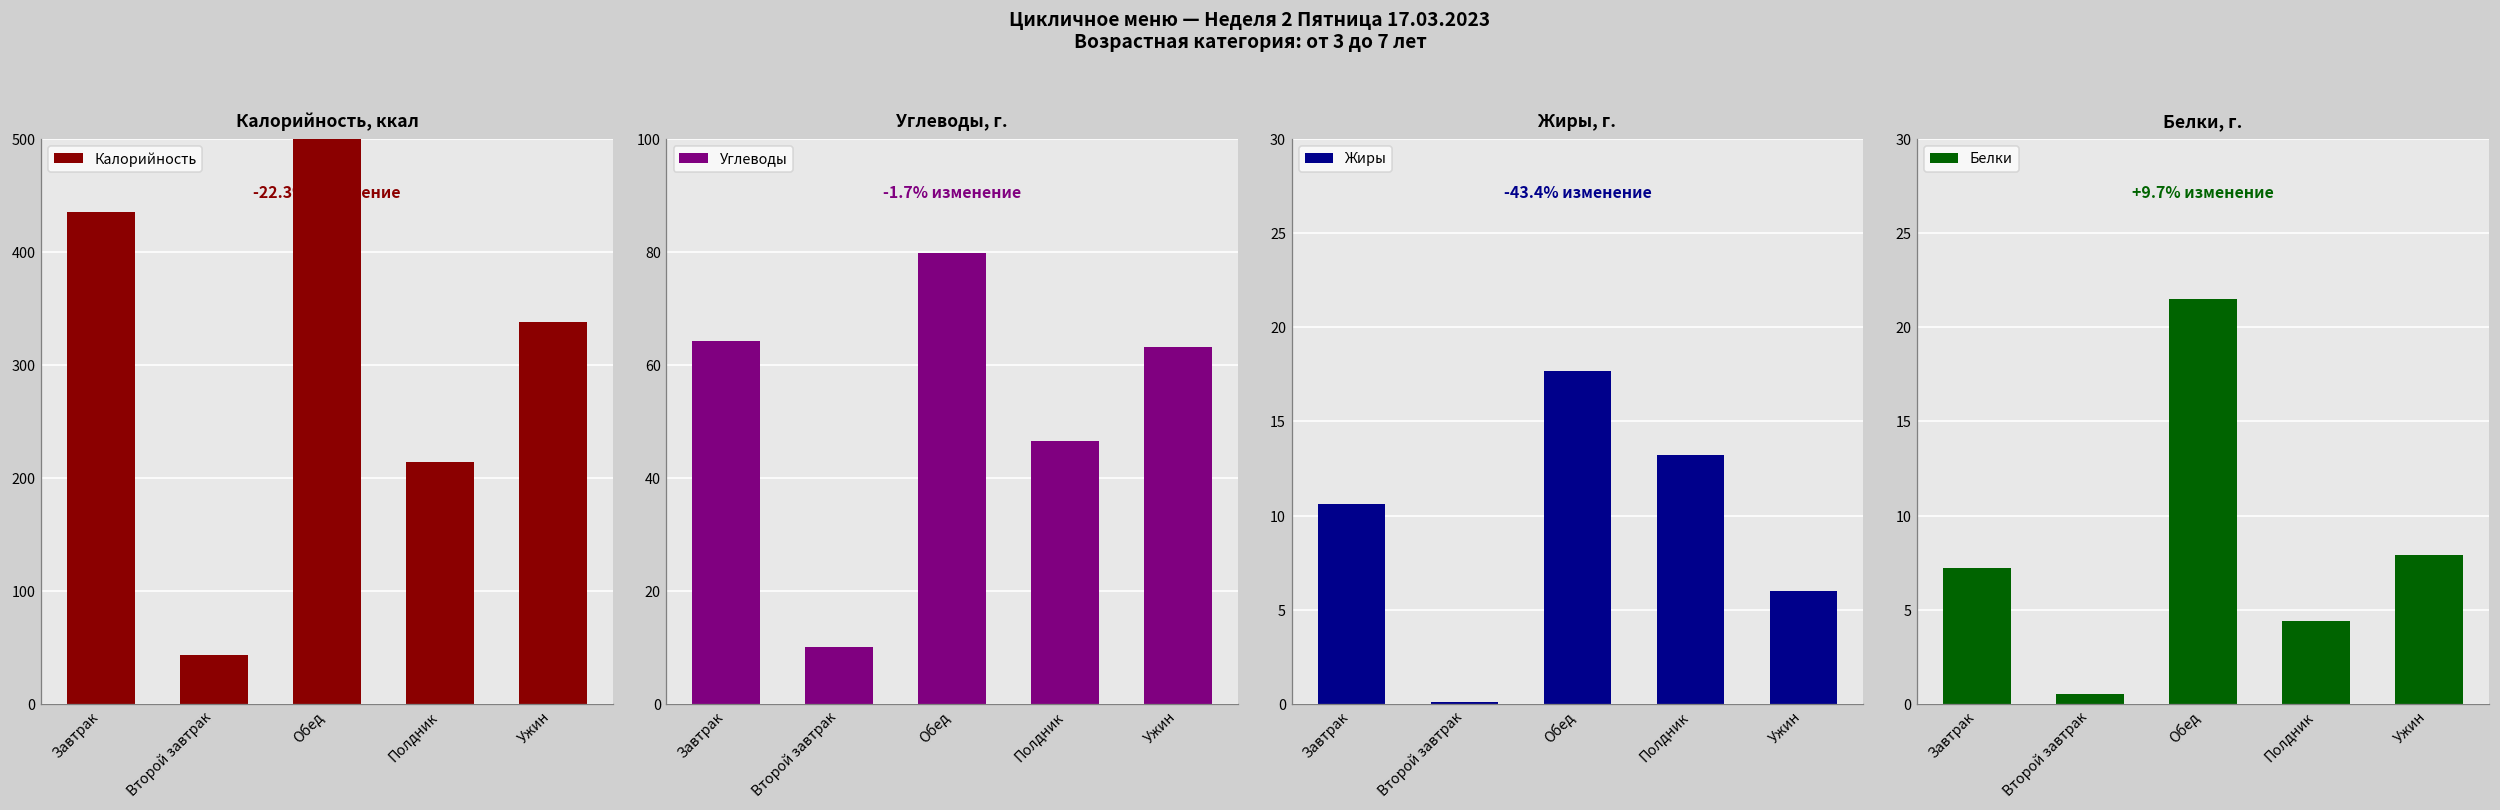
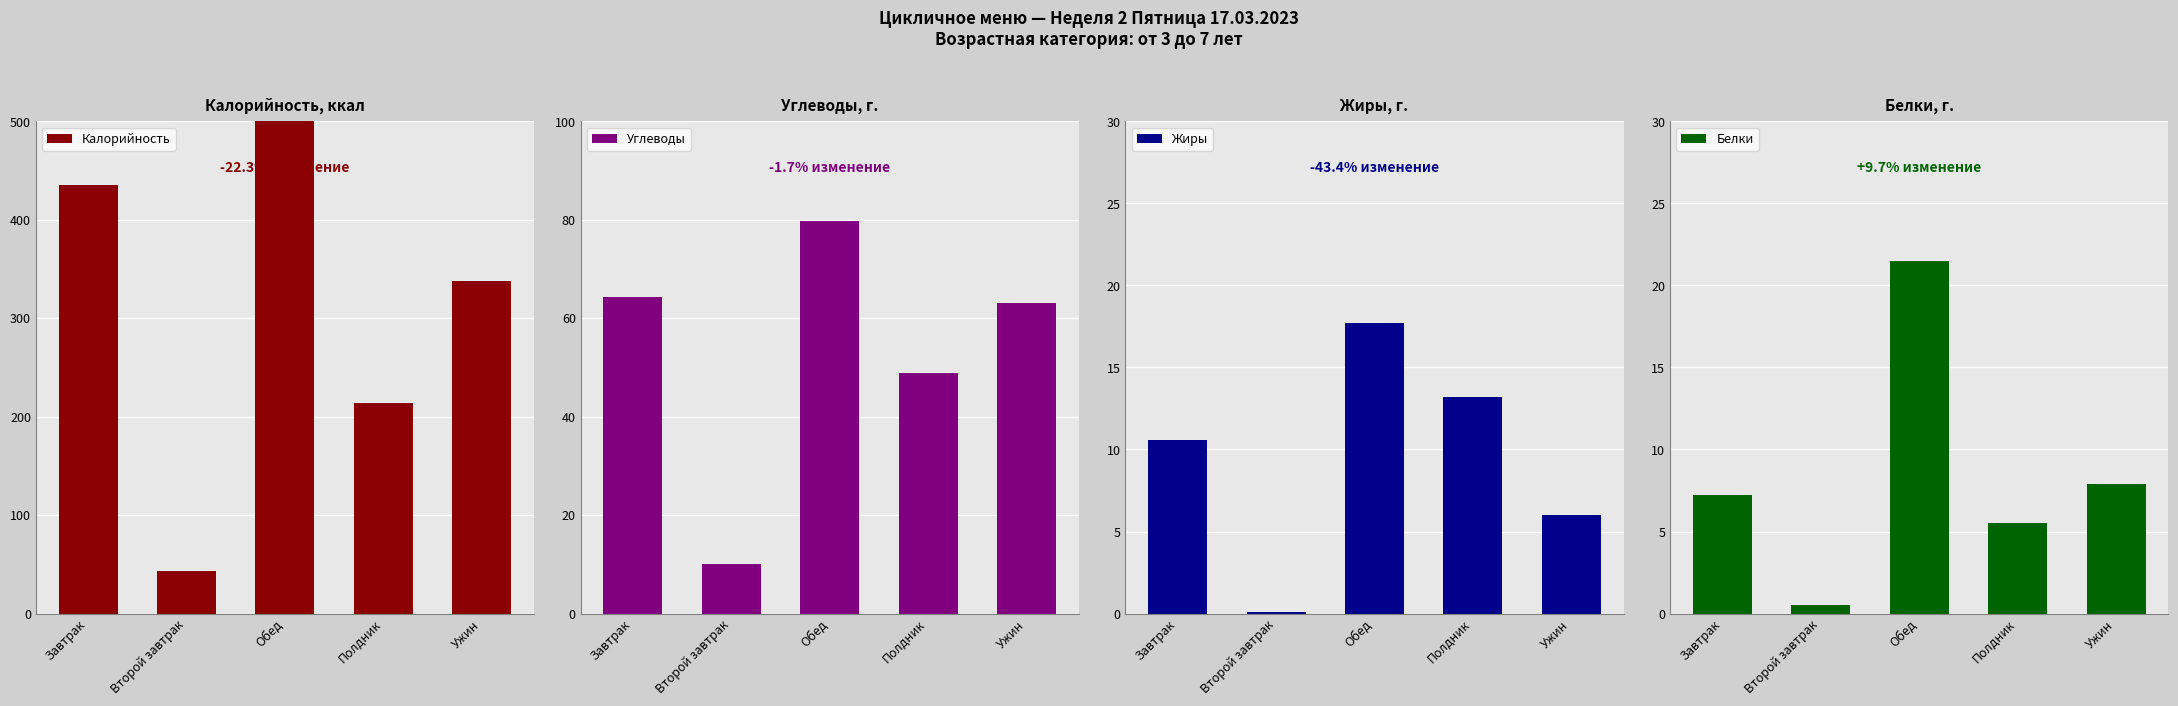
Углеводы, г., Полдник: 47 -> 49
Белки, г., Полдник: 4.4 -> 5.5
